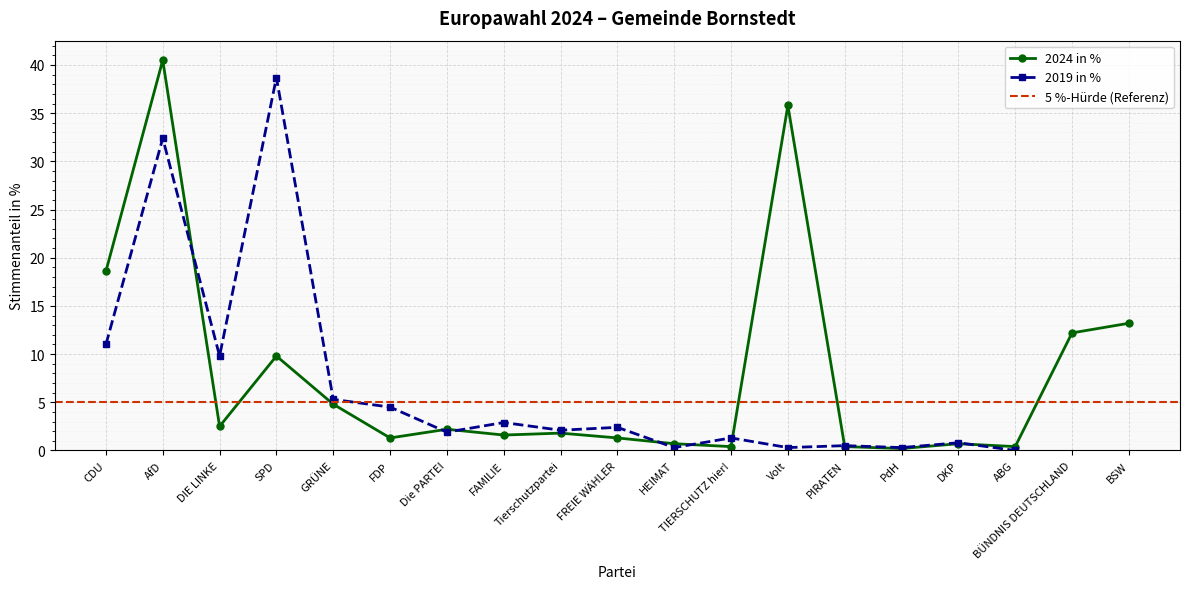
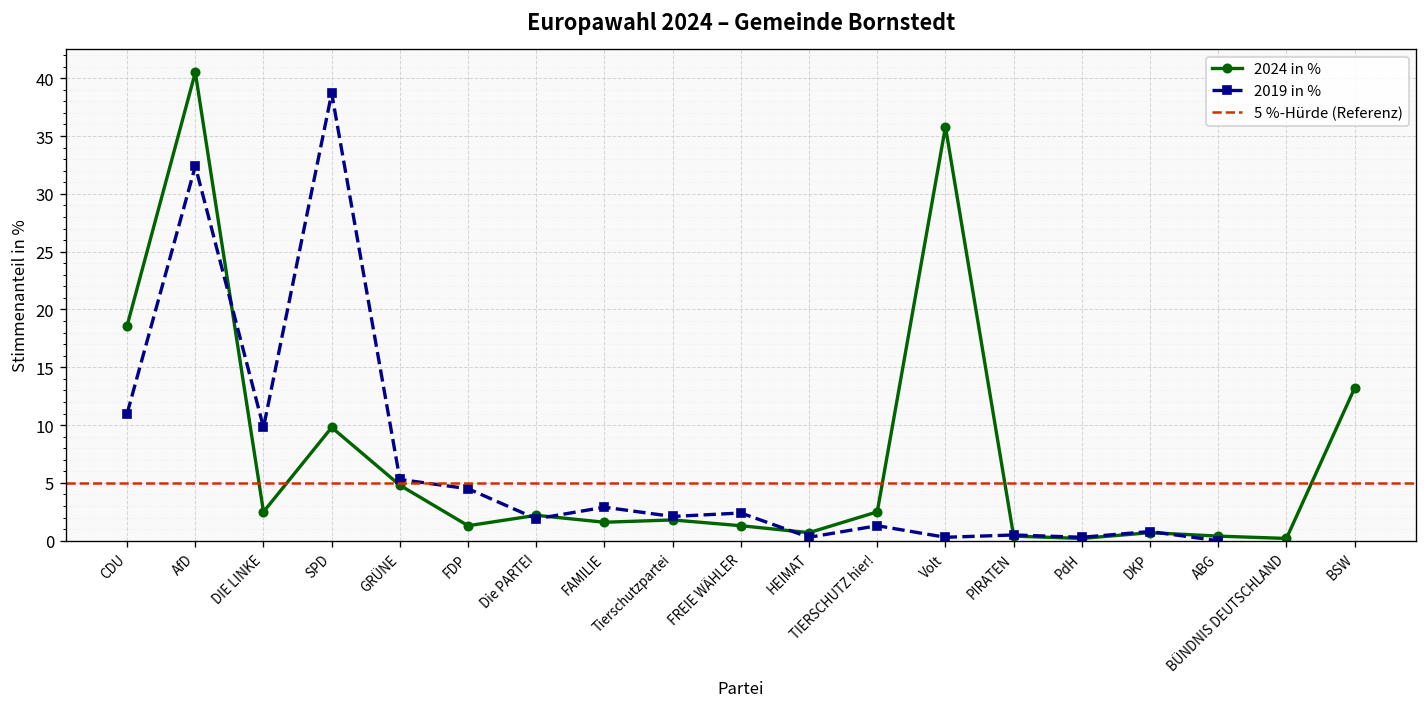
2024 in %, TIERSCHUTZ hier!: 0 -> 3
2024 in %, BÜNDNIS DEUTSCHLAND: 12 -> 0
